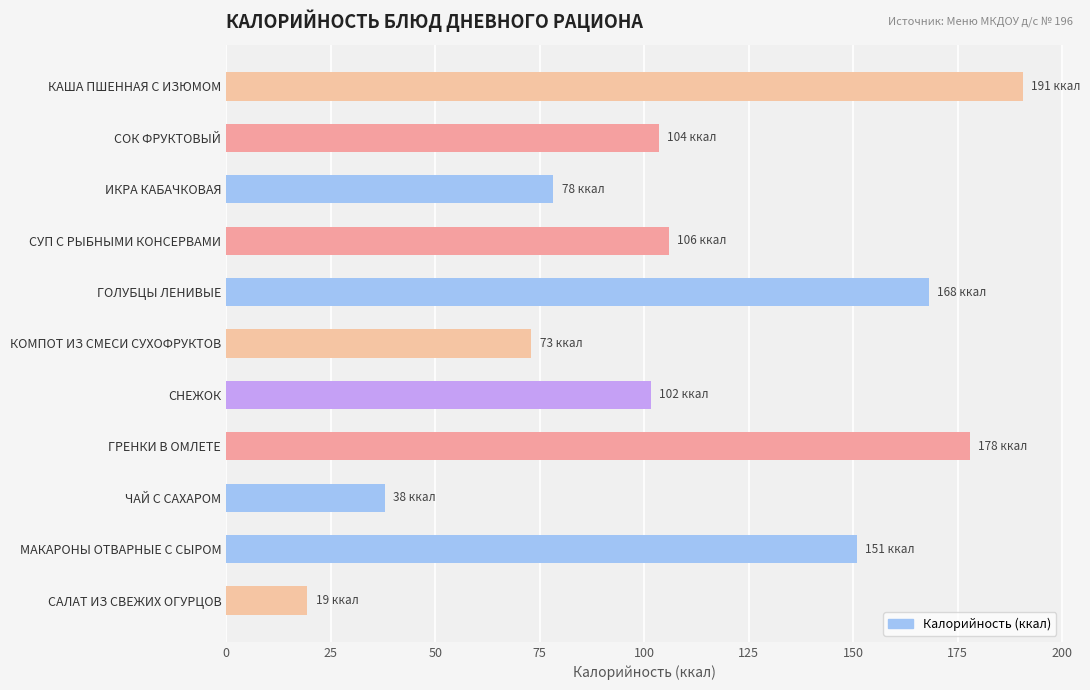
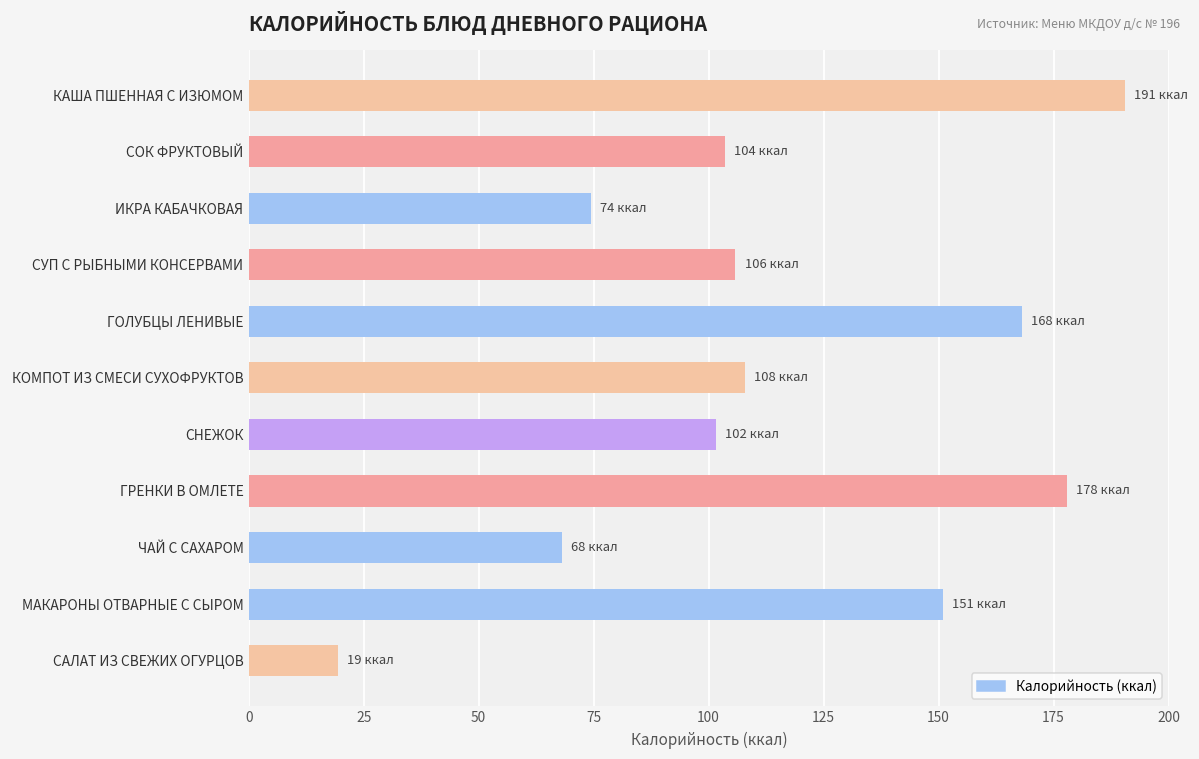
ИКРА КАБАЧКОВАЯ: 78 -> 74
КОМПОТ ИЗ СМЕСИ СУХОФРУКТОВ: 73 -> 108
ЧАЙ С САХАРОМ: 38 -> 68
